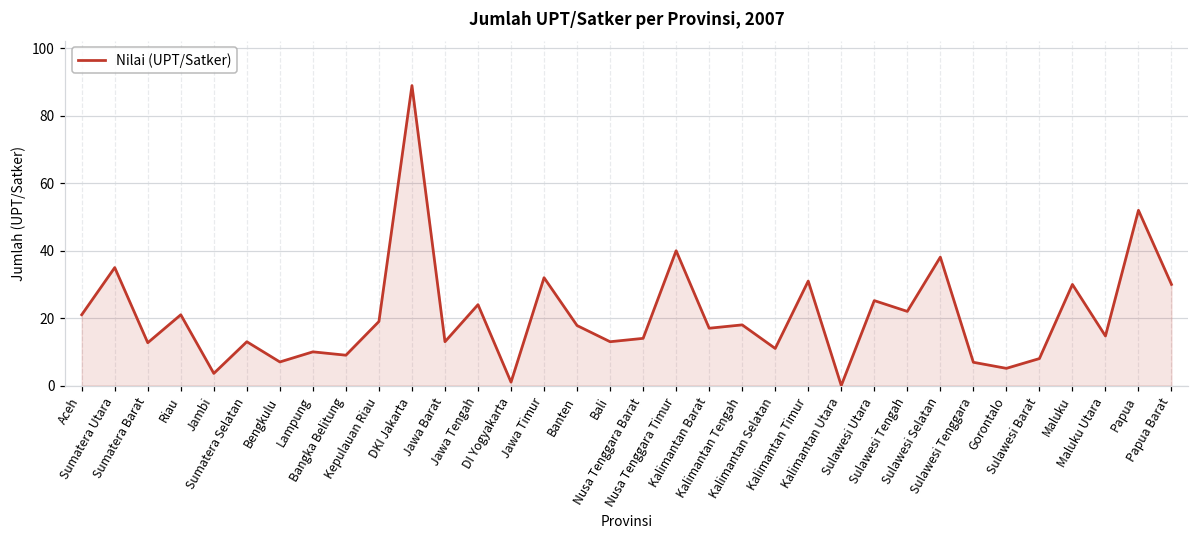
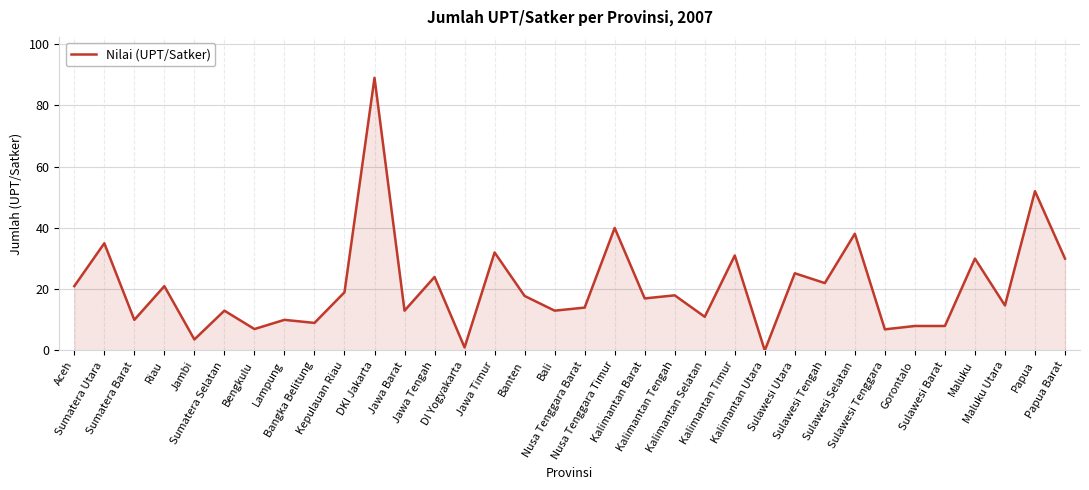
Sumatera Barat: 13 -> 10
Gorontalo: 5 -> 8
